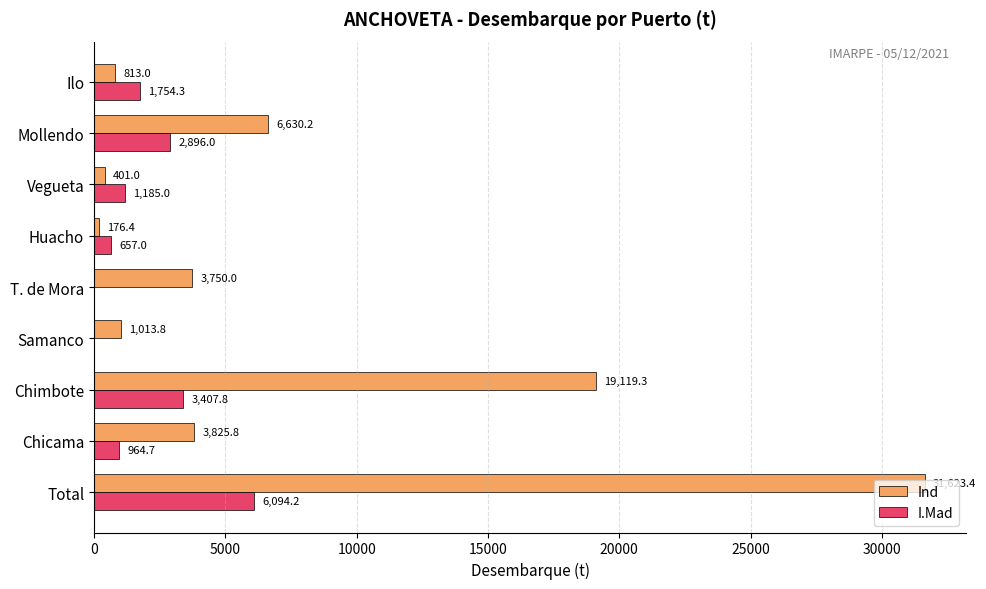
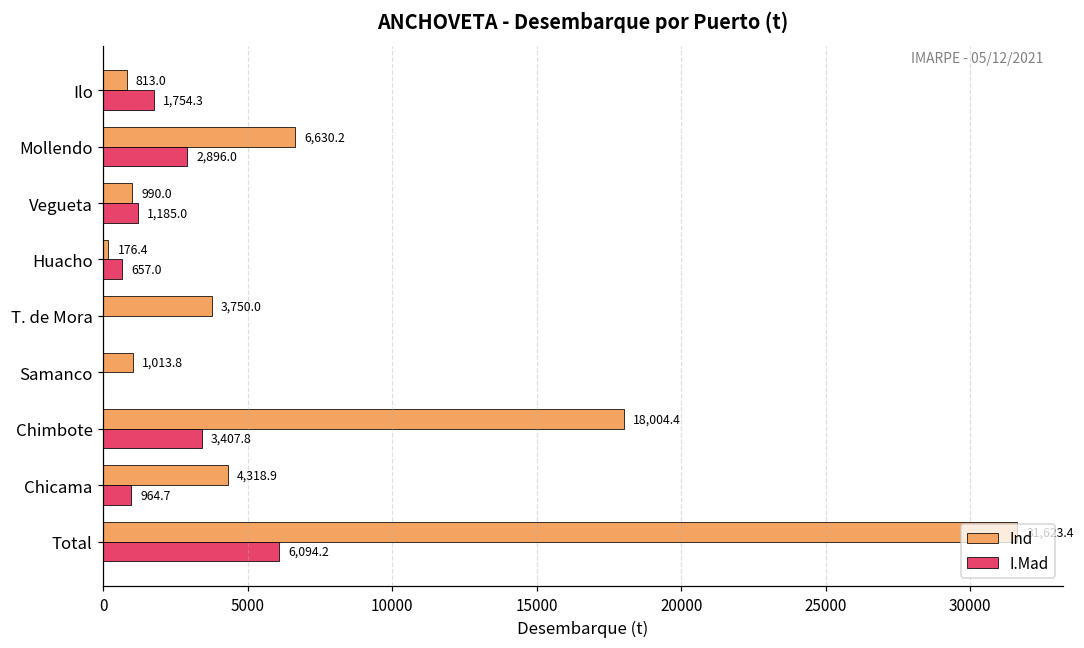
Ind, Vegueta: 401.0 -> 990.0
Ind, Chimbote: 19,119.3 -> 18,004.4
Ind, Chicama: 3,825.8 -> 4,318.9
